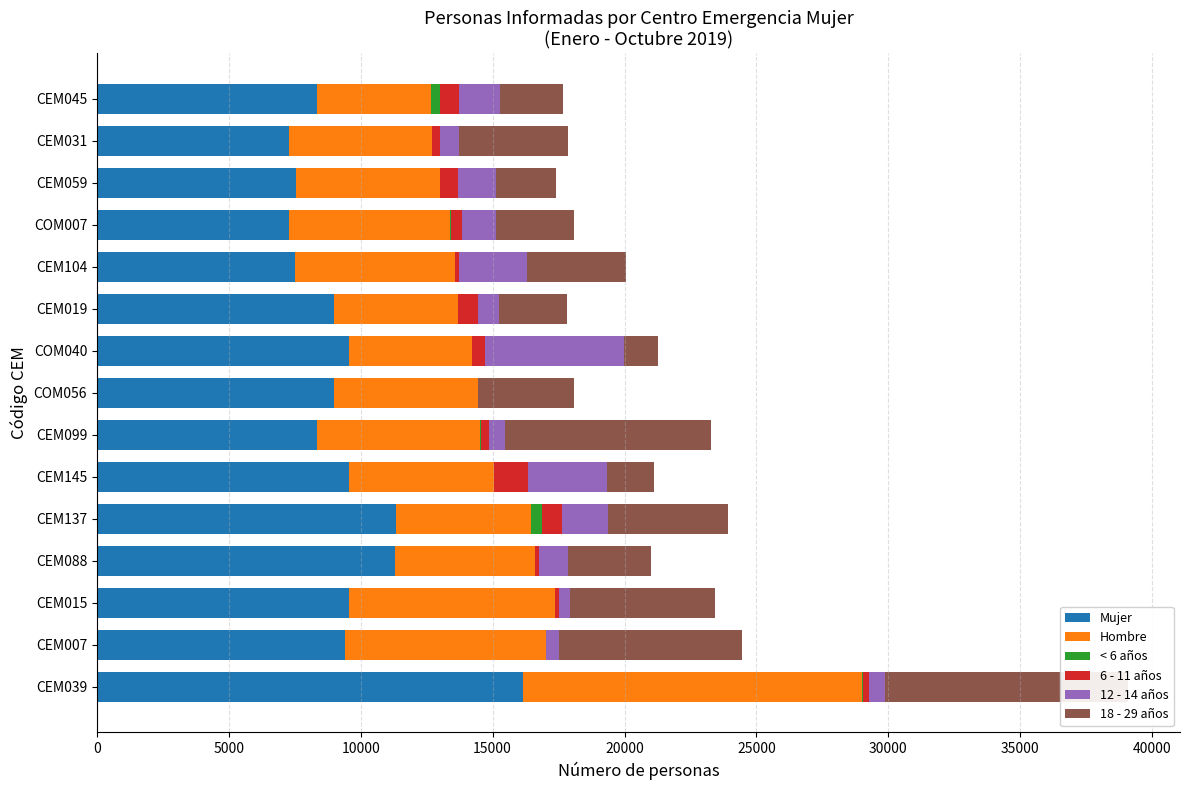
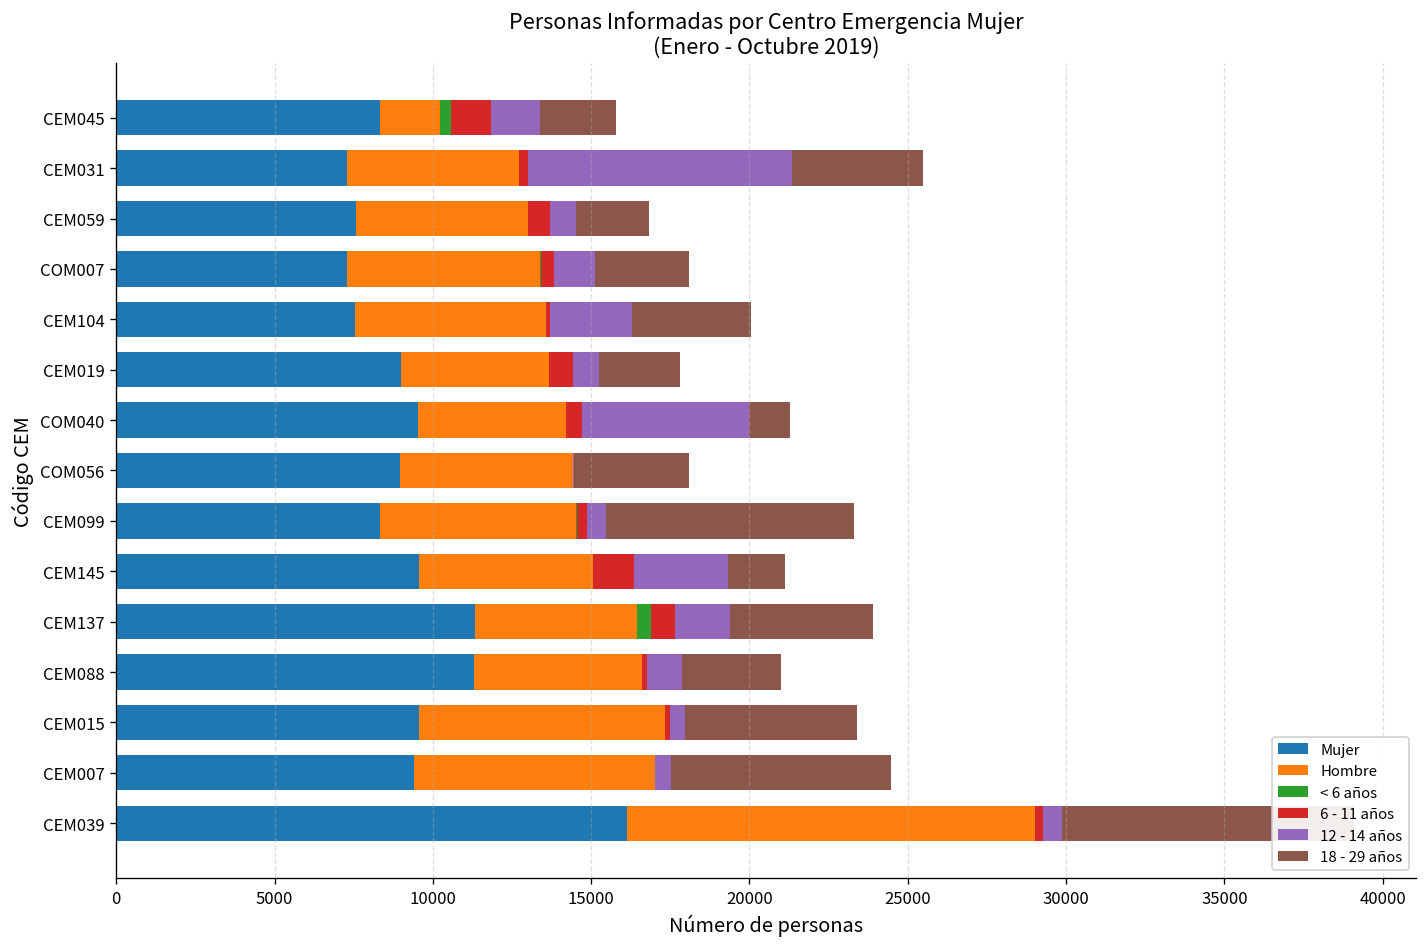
Hombre, CEM045: 4300 -> 1900
6 - 11 años, CEM045: 700 -> 1300
12 - 14 años, CEM031: 700 -> 8300
12 - 14 años, CEM059: 1400 -> 800
